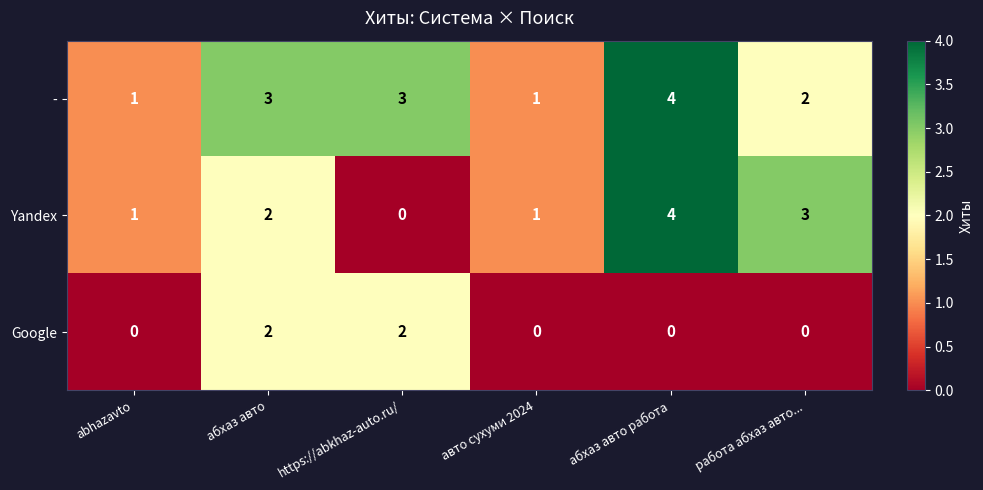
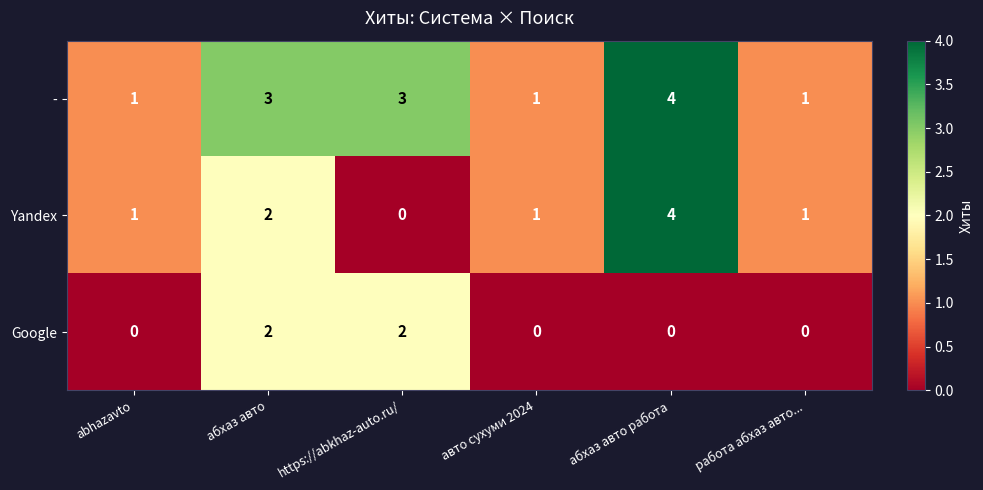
-, работа абхаз авто...: 2 -> 1
Yandex, работа абхаз авто...: 3 -> 1
